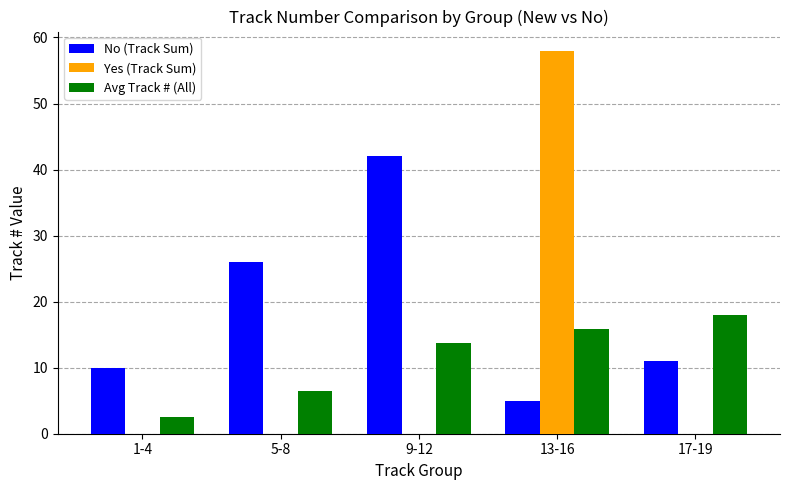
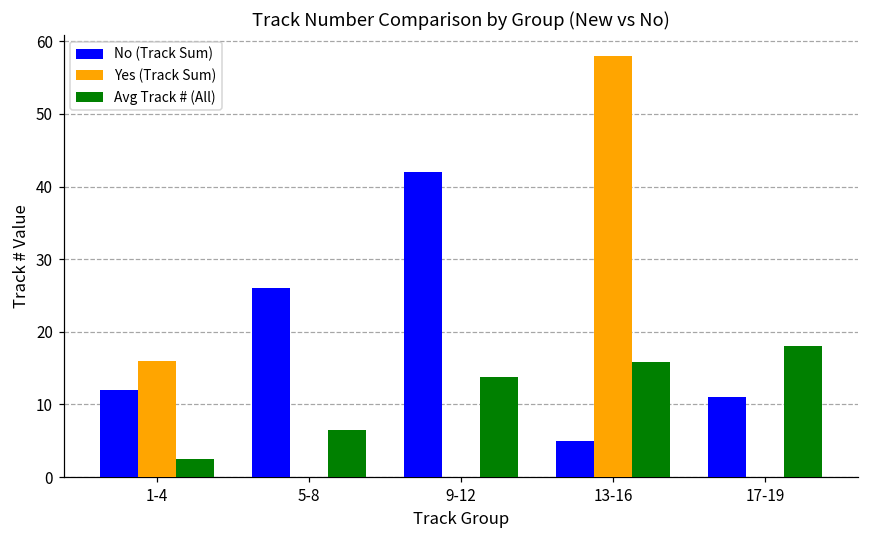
No (Track Sum), 1-4: 10 -> 12
Yes (Track Sum), 1-4: 0 -> 16
